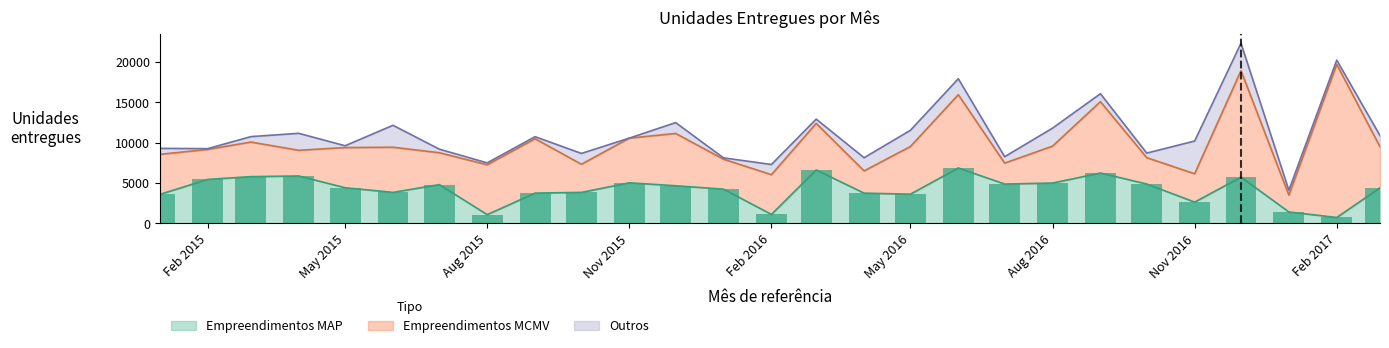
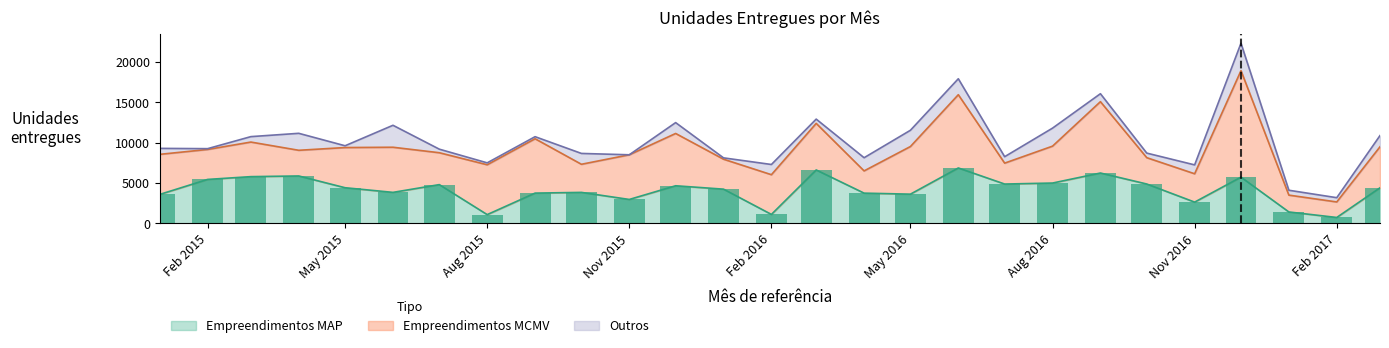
Empreendimentos MAP, Nov 2015: 5000 -> 3000
Outros, Nov 2016: 4000 -> 1000
Empreendimentos MCMV, Feb 2017: 19000 -> 2000
